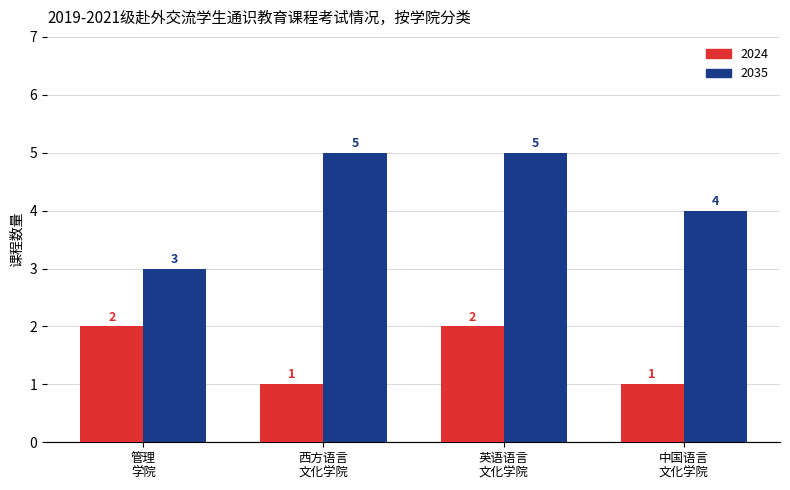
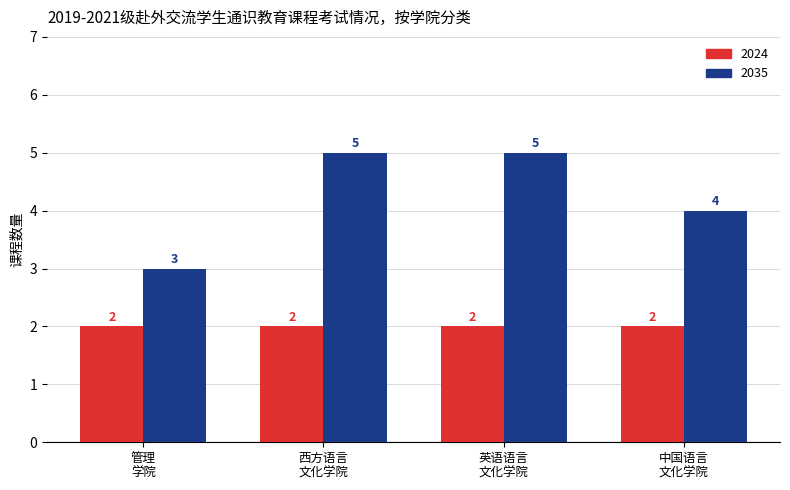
2024, 西方语言 文化学院: 1 -> 2
2024, 中国语言 文化学院: 1 -> 2
